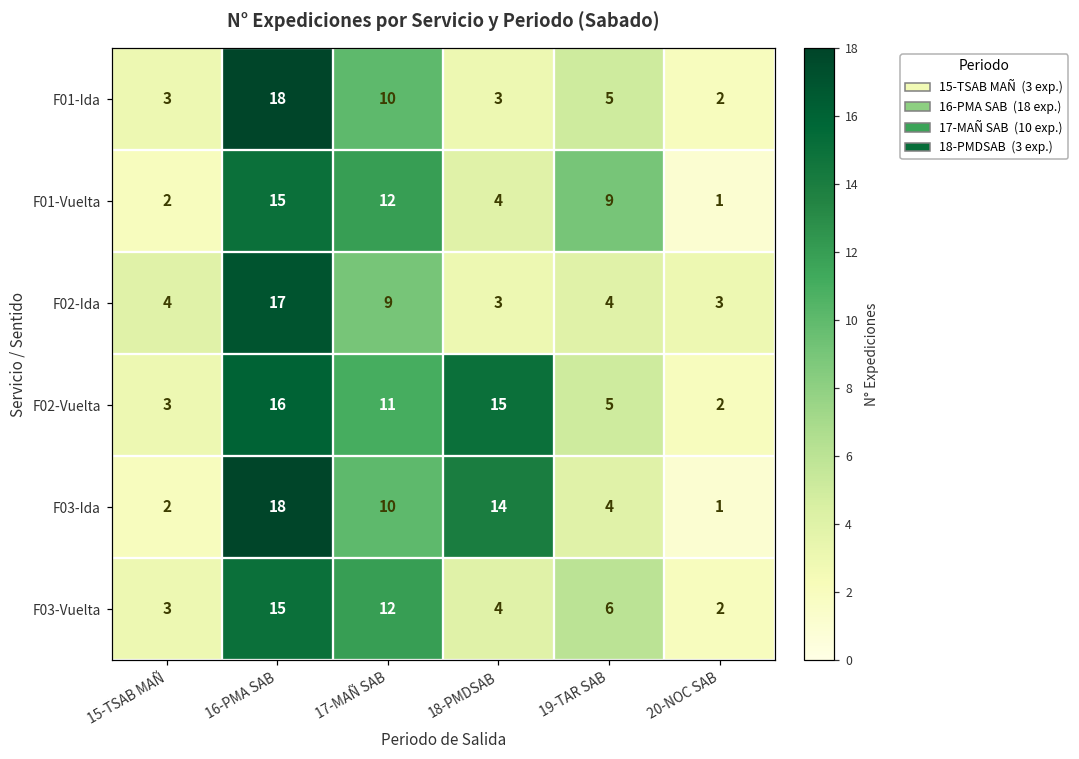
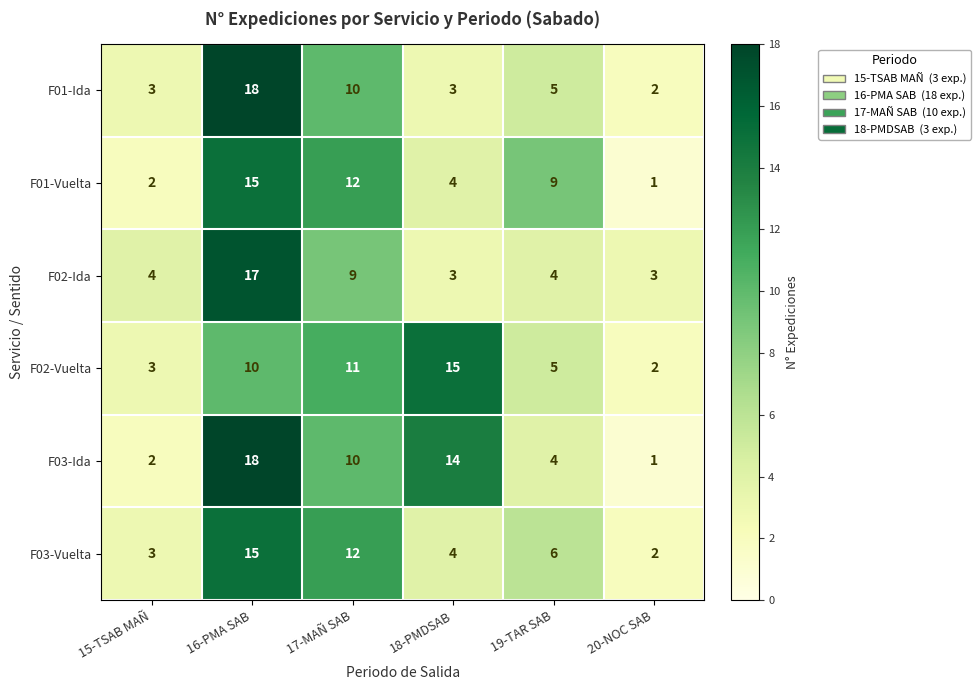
F02-Vuelta, 16-PMA SAB: 16 -> 10
